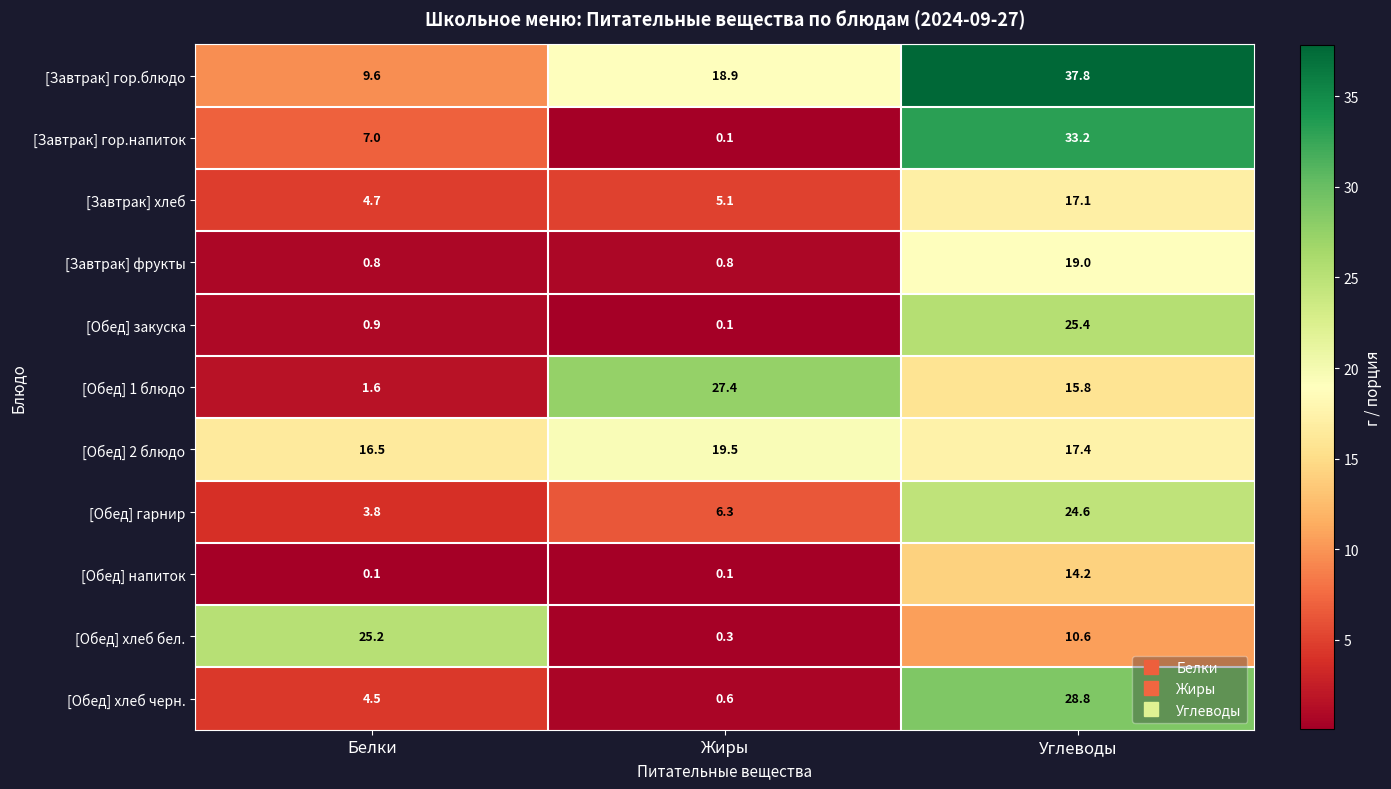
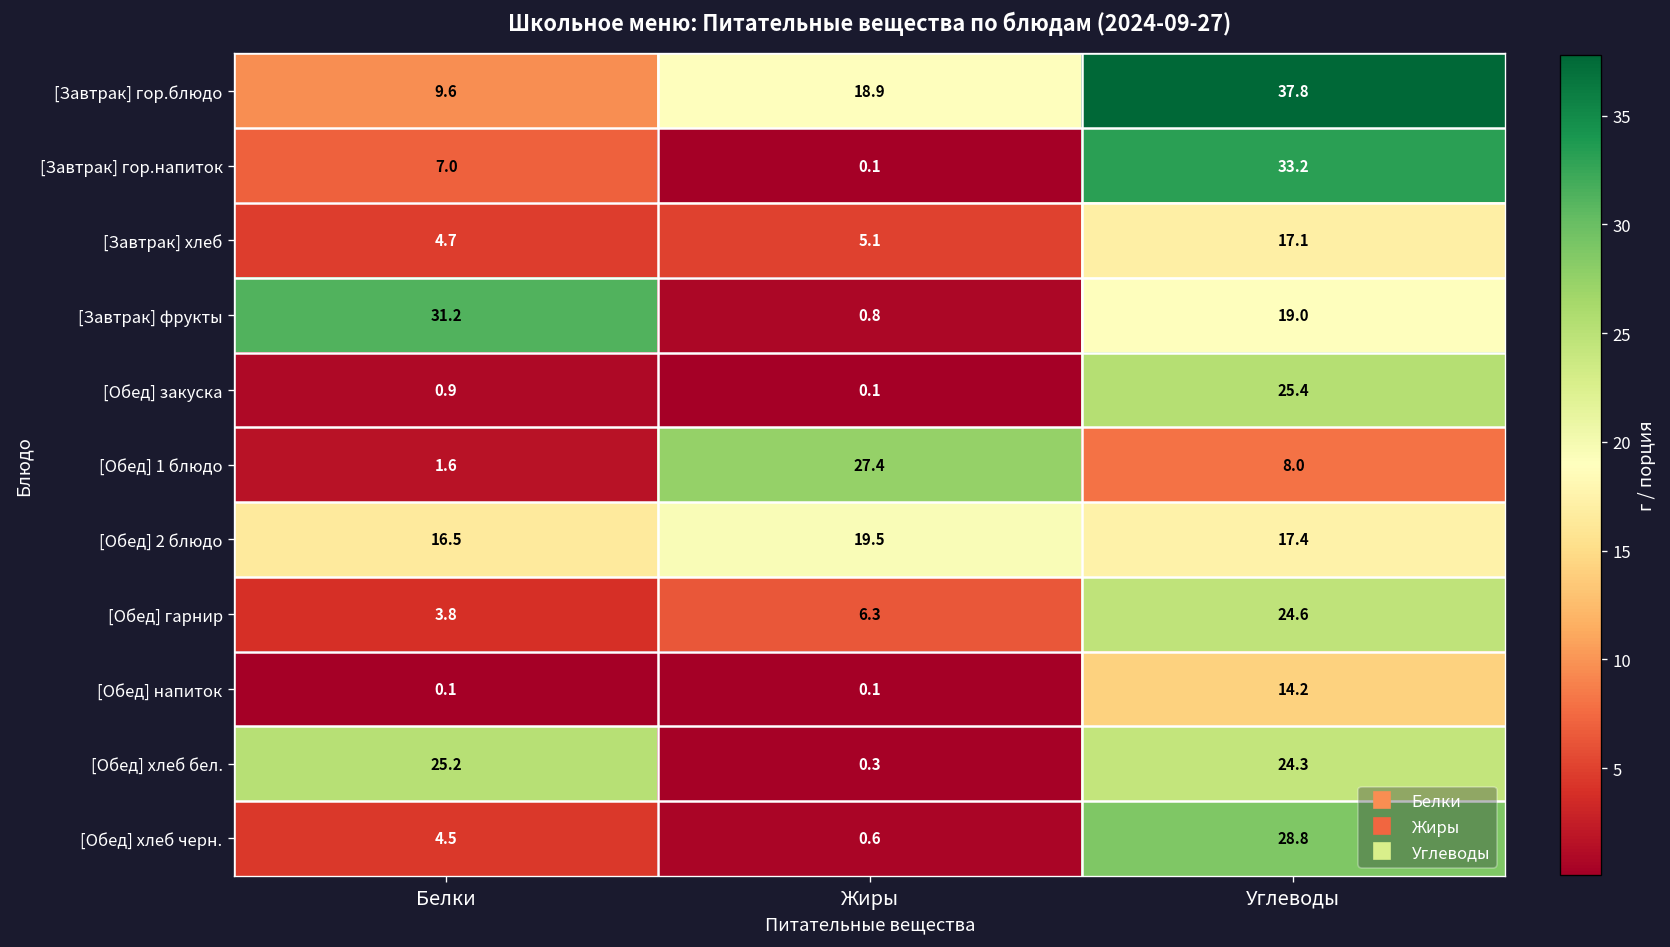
[Завтрак] фрукты, Белки: 0.8 -> 31.2
[Обед] 1 блюдо, Углеводы: 15.8 -> 8.0
[Обед] хлеб бел., Углеводы: 10.6 -> 24.3
